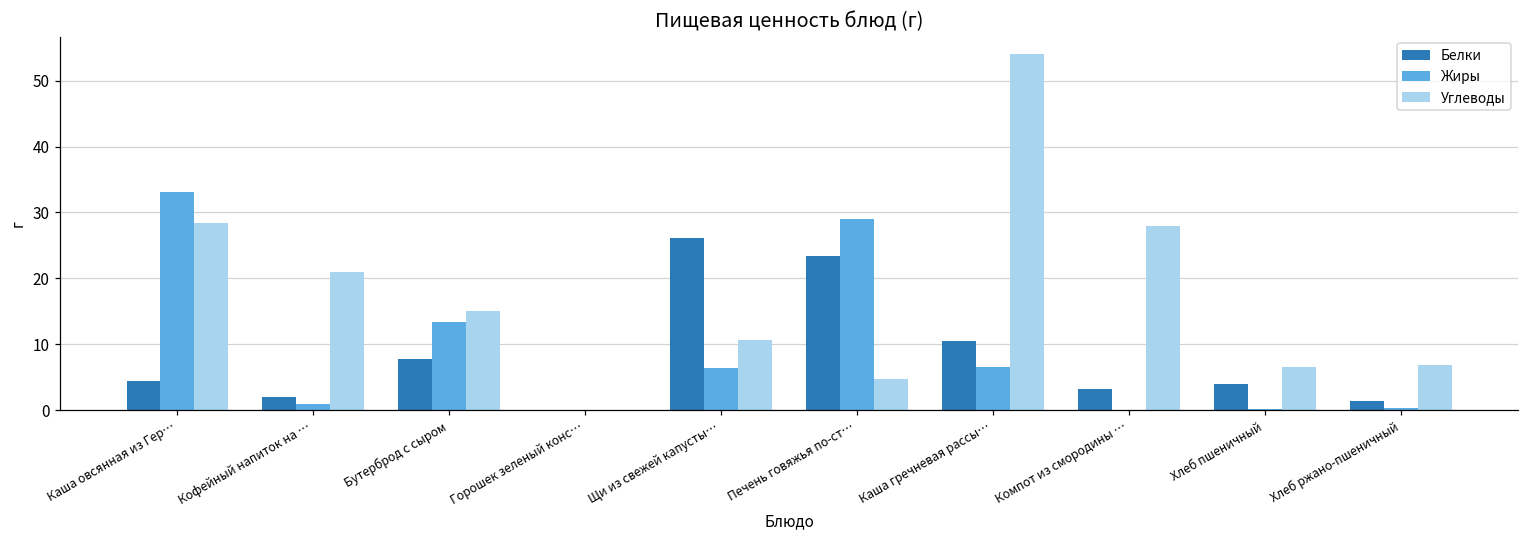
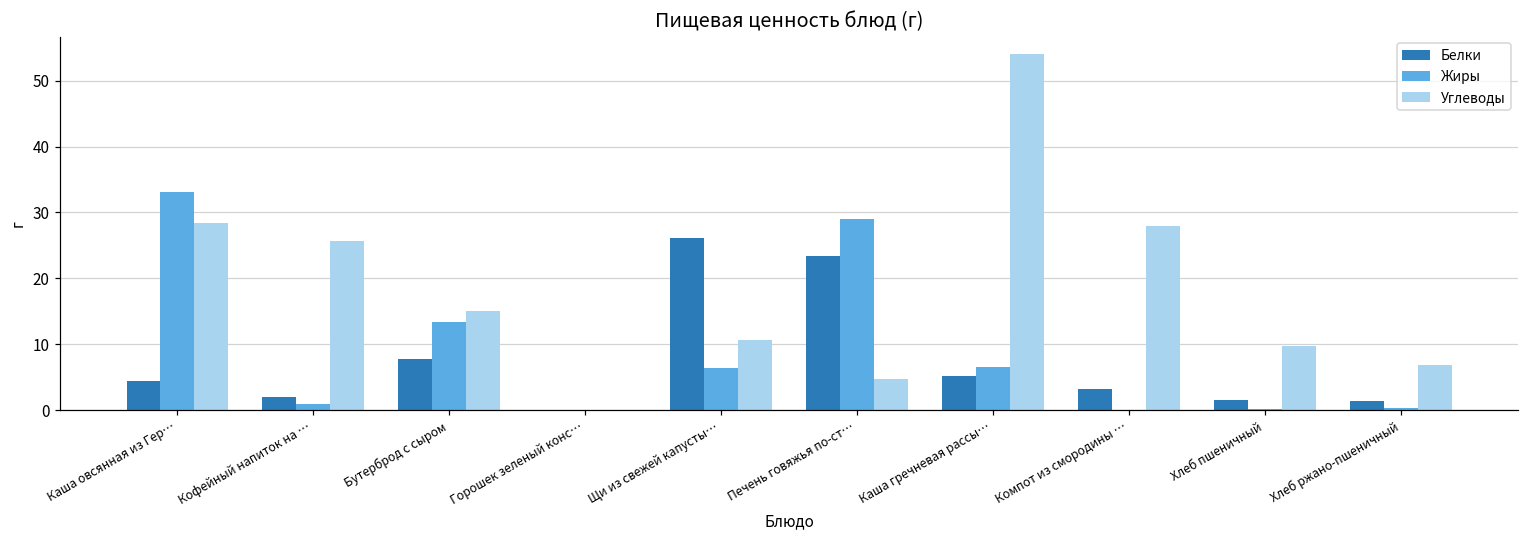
Углеводы, Кофейный напиток на …: 21 -> 26
Белки, Каша гречневая рассы…: 10 -> 5
Белки, Хлеб пшеничный: 4 -> 2
Углеводы, Хлеб пшеничный: 6 -> 10
